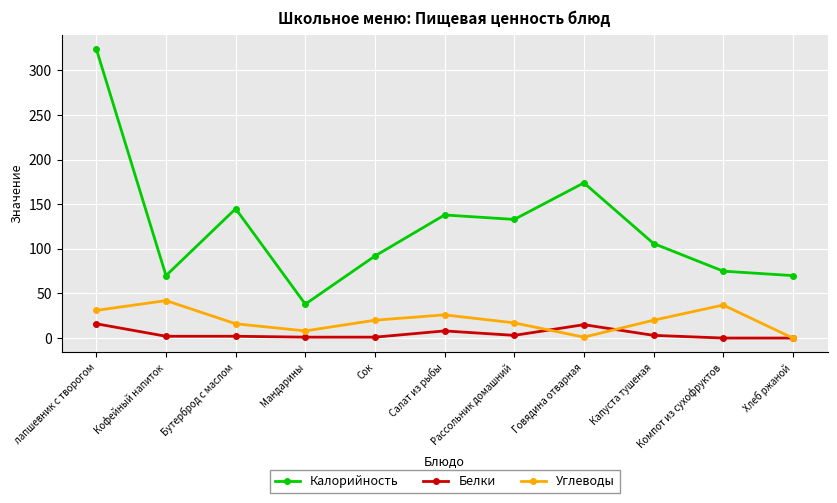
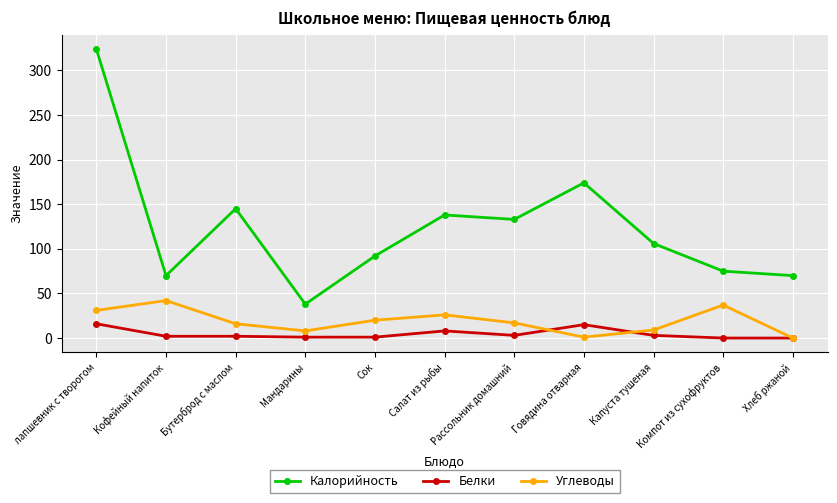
Углеводы, Капуста тушеная: 20 -> 10
